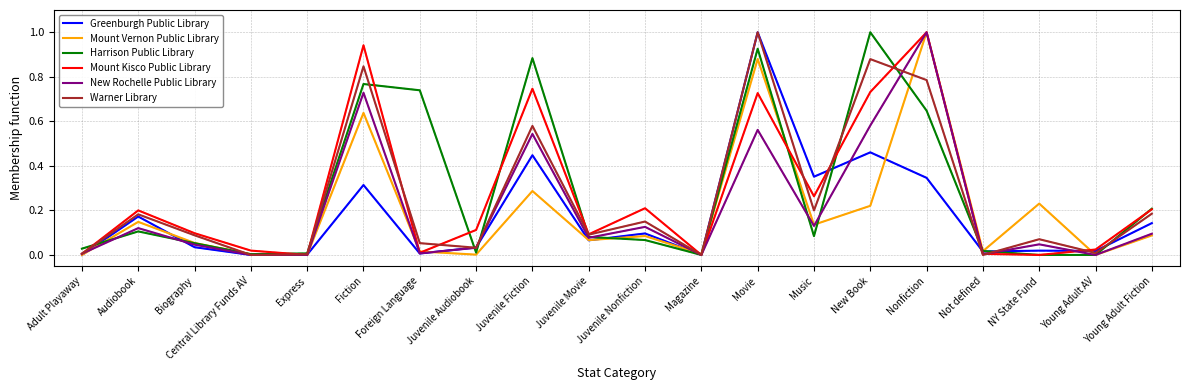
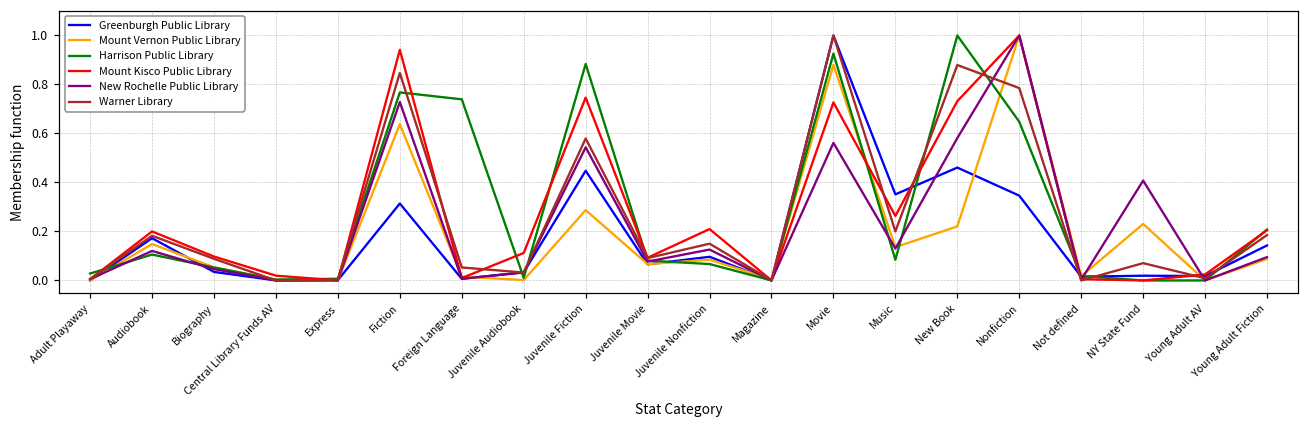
New Rochelle Public Library, NY State Fund: 0.05 -> 0.41
